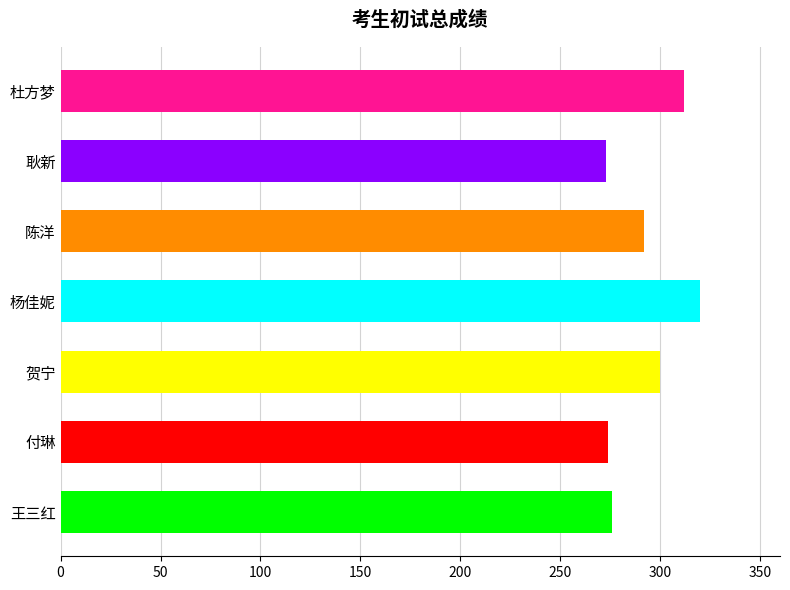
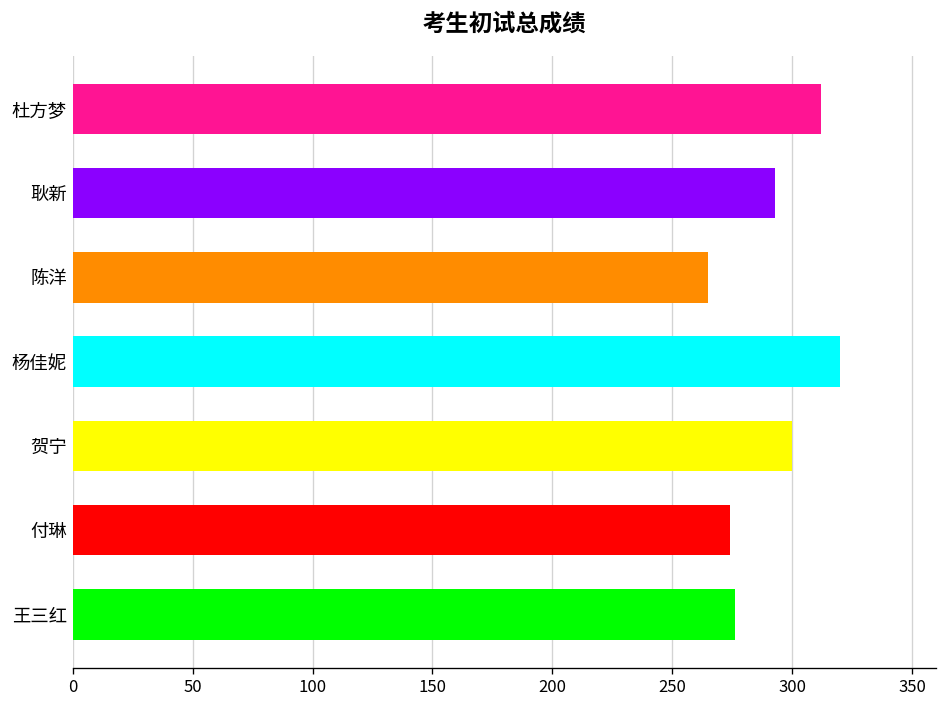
耿新: 273 -> 293
陈洋: 292 -> 265
